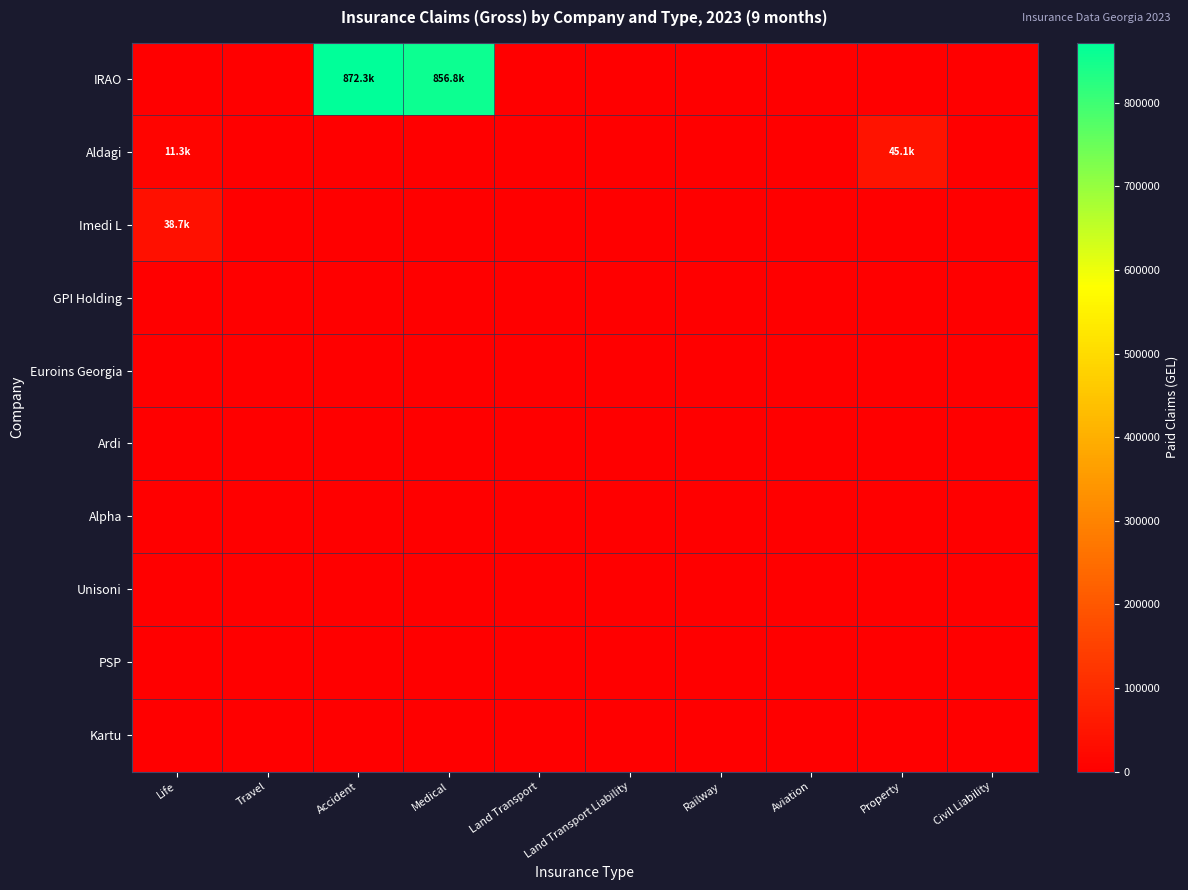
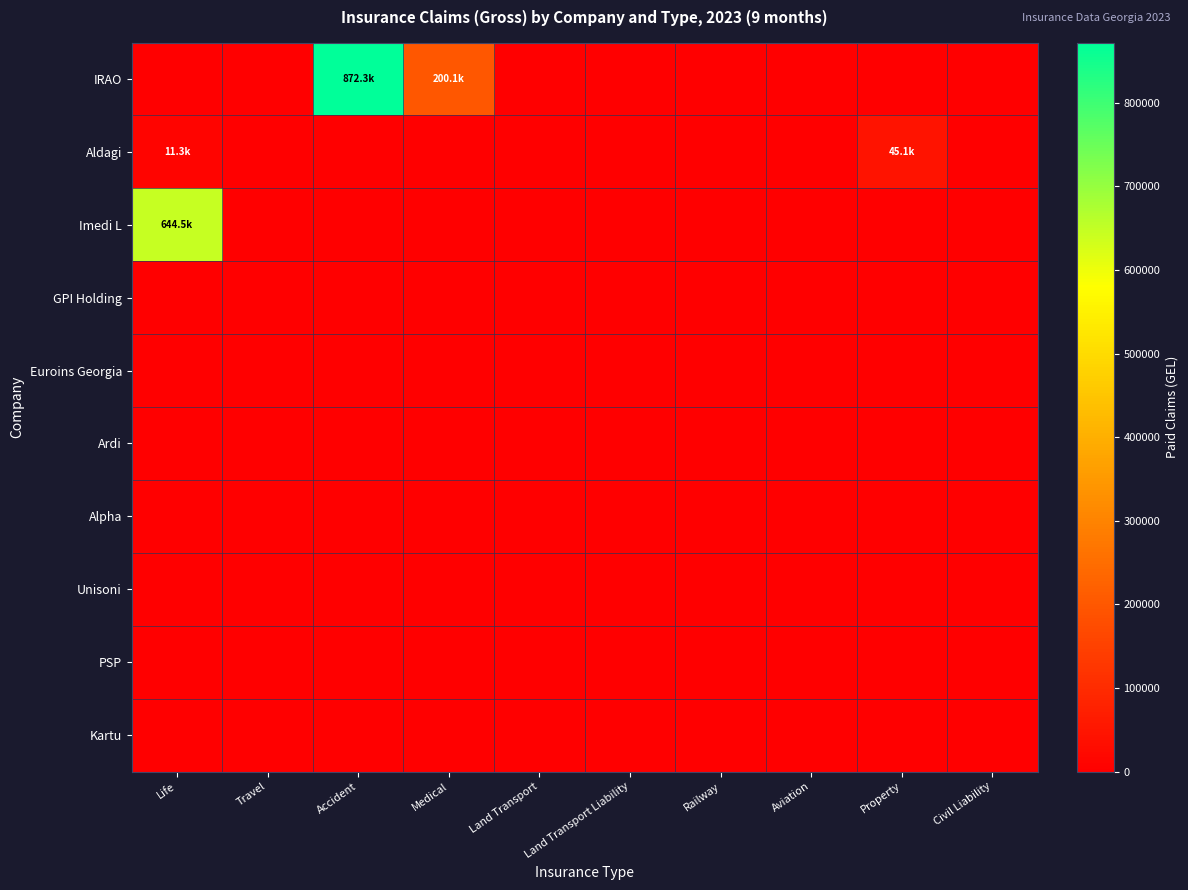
IRAO, Medical: 856.8k -> 200.1k
Imedi L, Life: 38.7k -> 644.5k
